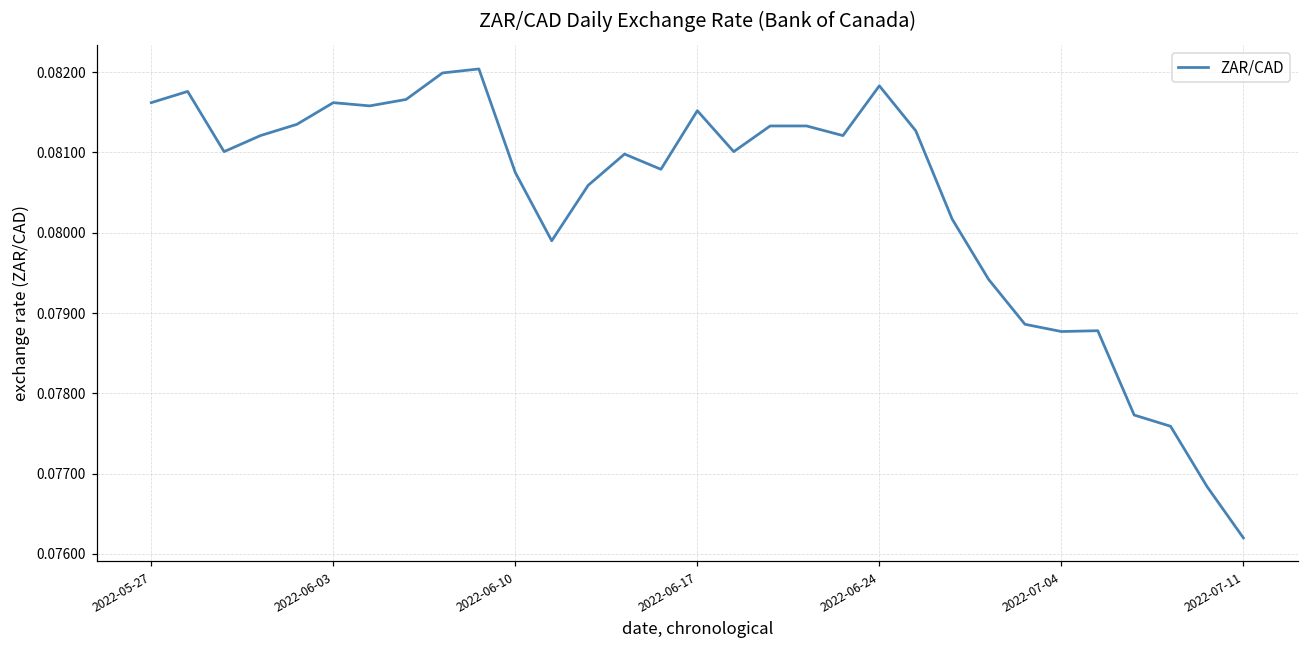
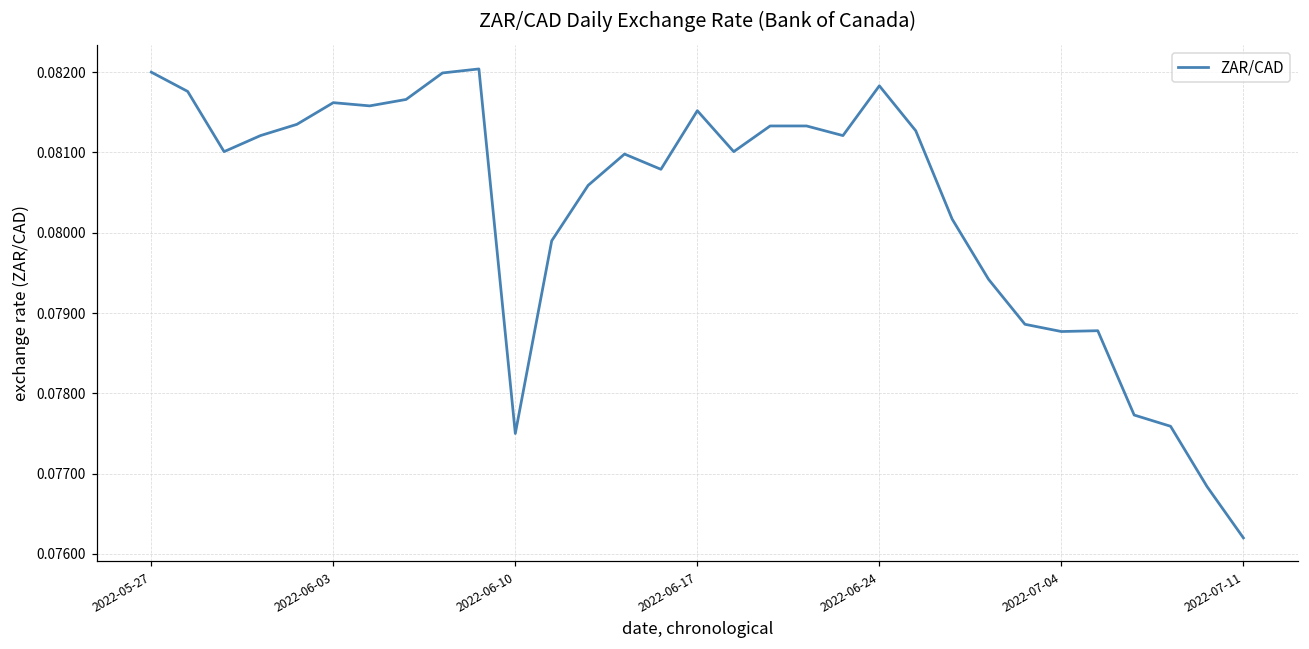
2022-05-27: 0.0816 -> 0.0820
2022-06-10: 0.0808 -> 0.0775
